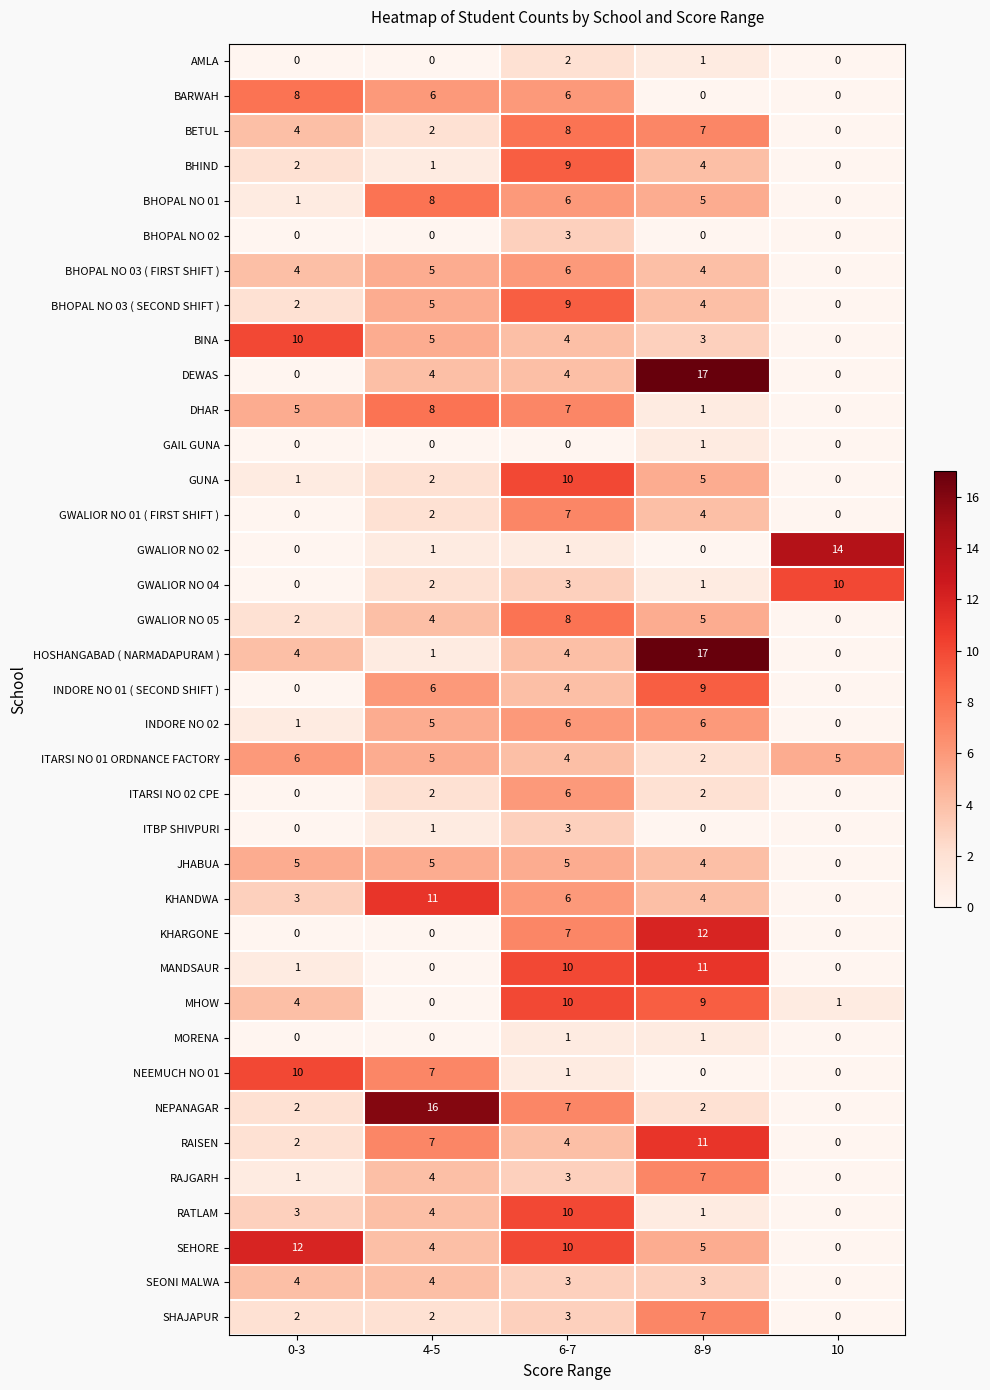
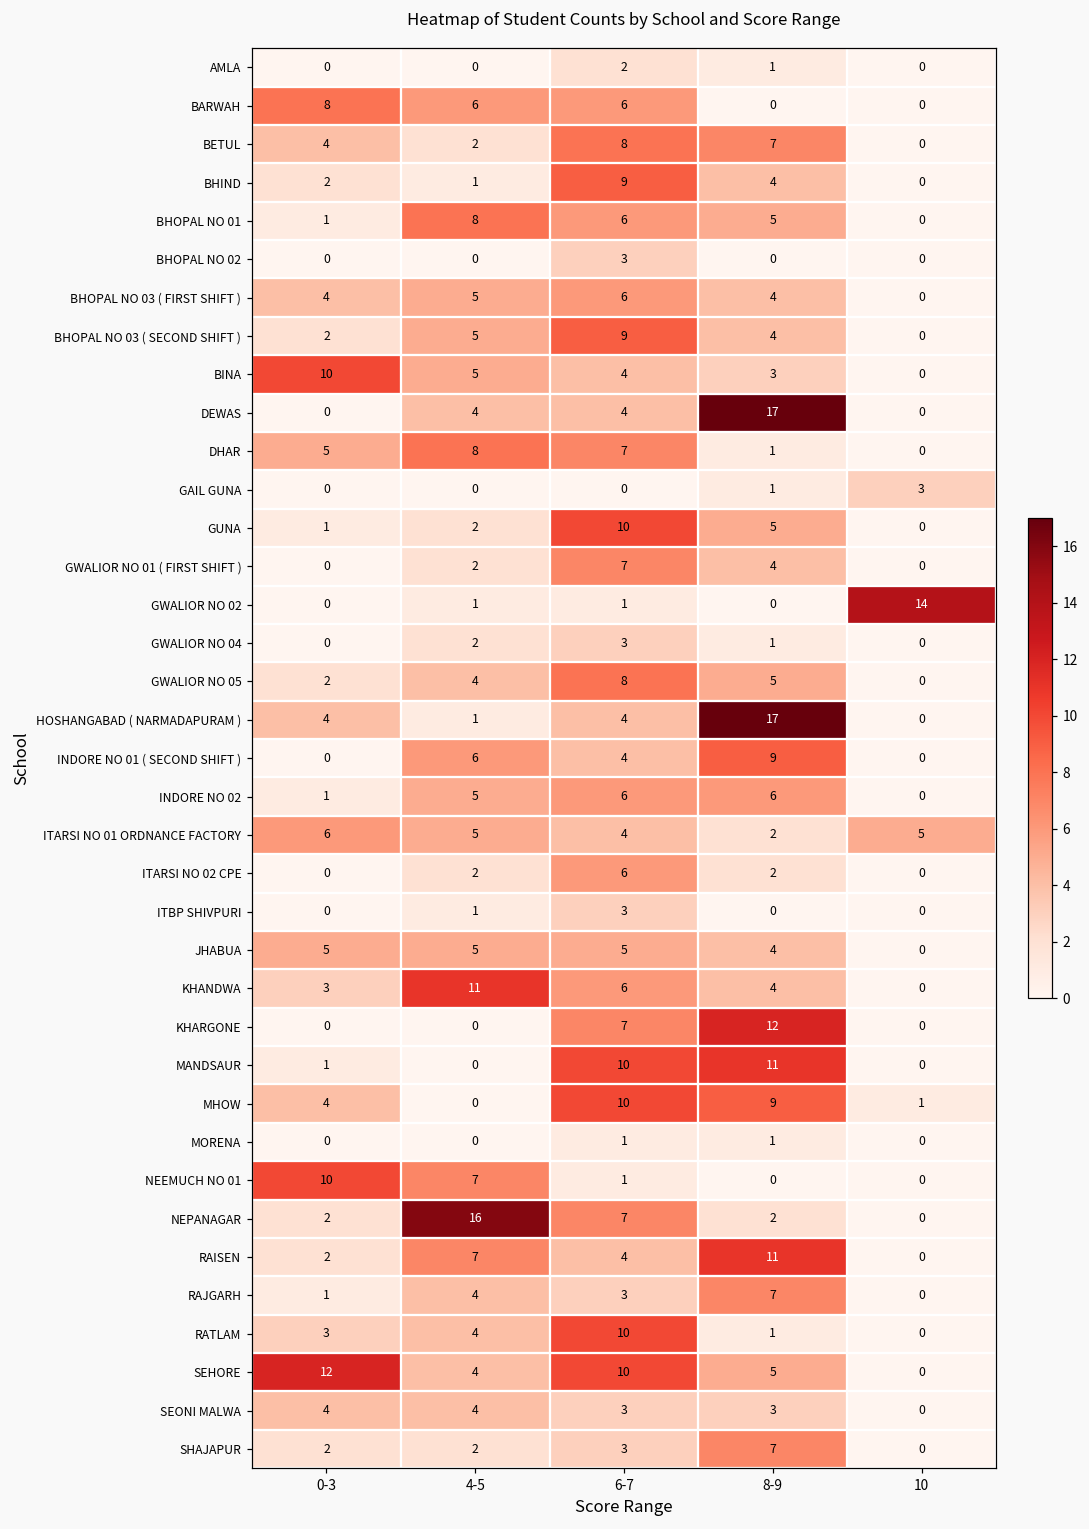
GAIL GUNA, 10: 0 -> 3
GWALIOR NO 04, 10: 10 -> 0
